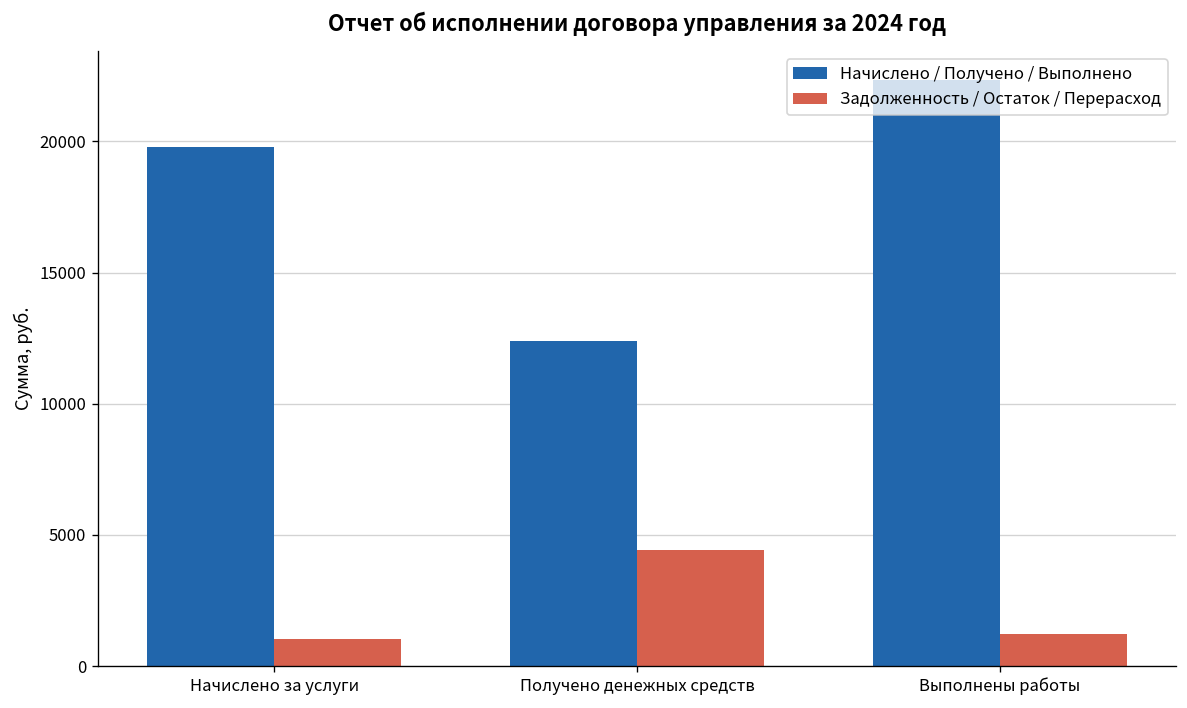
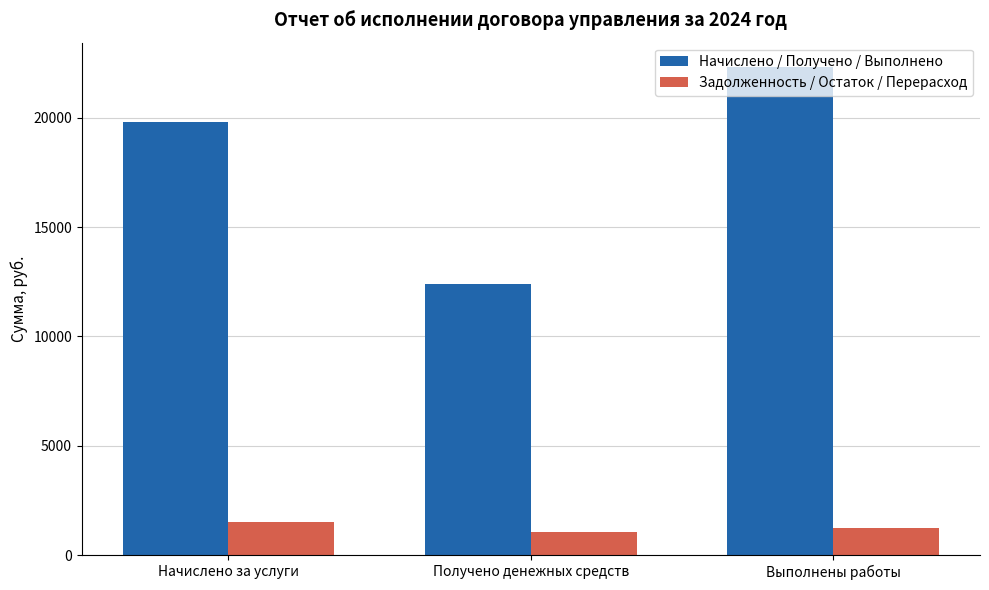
Задолженность / Остаток / Перерасход, Начислено за услуги: 1000 -> 1500
Задолженность / Остаток / Перерасход, Получено денежных средств: 4400 -> 1100
